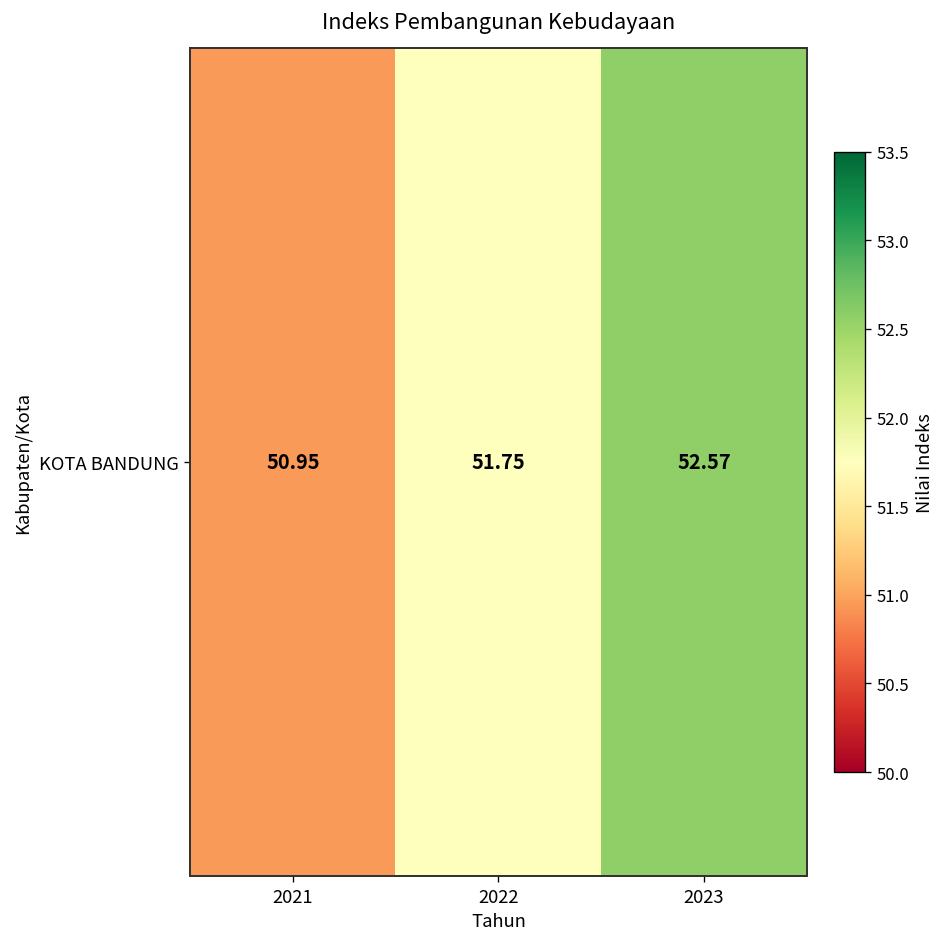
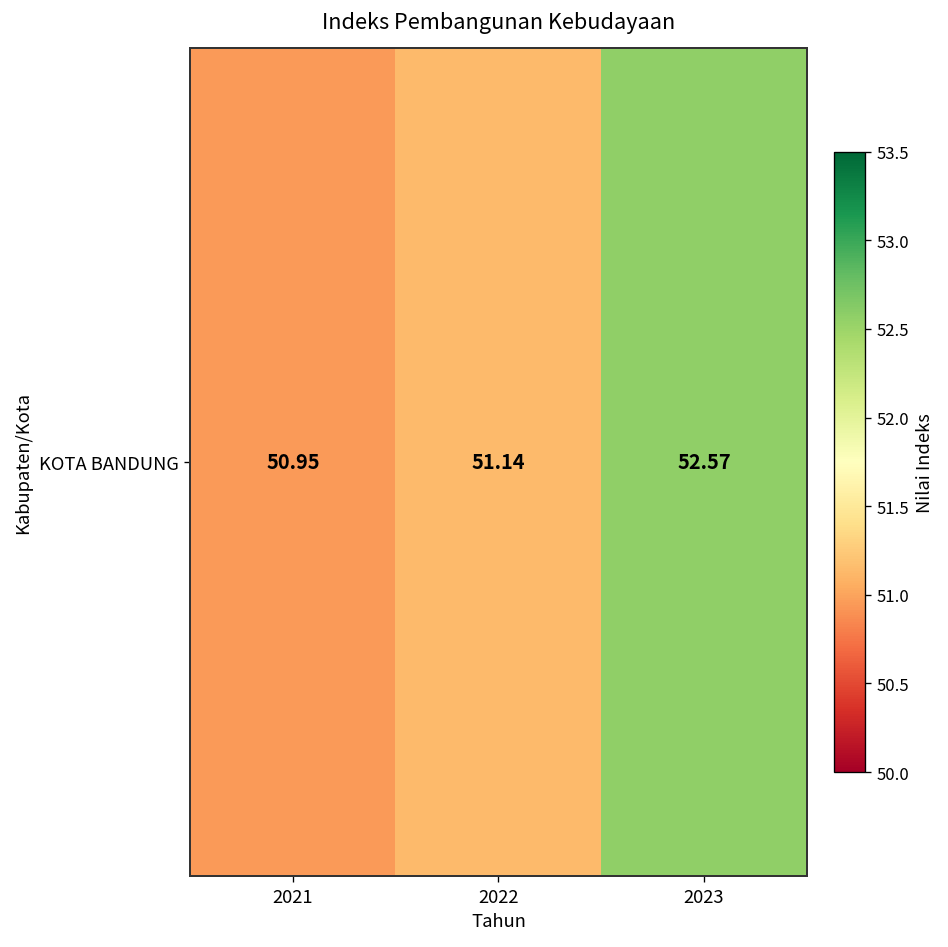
KOTA BANDUNG, 2022: 51.75 -> 51.14
